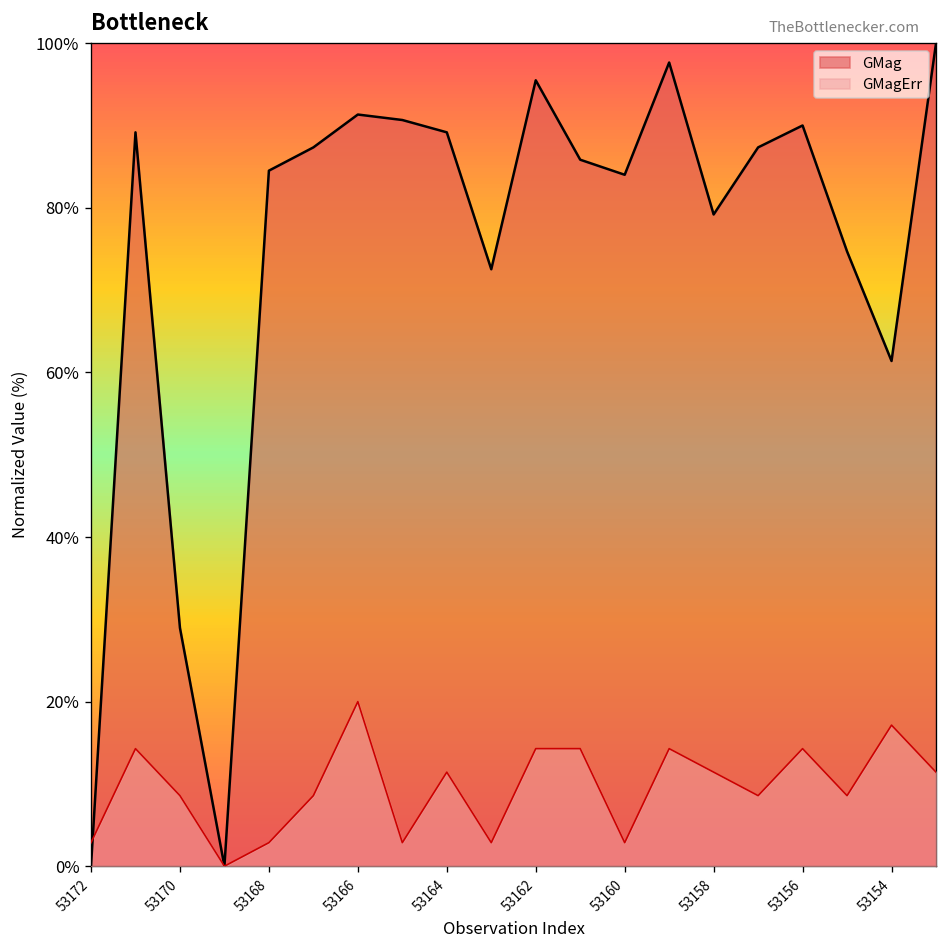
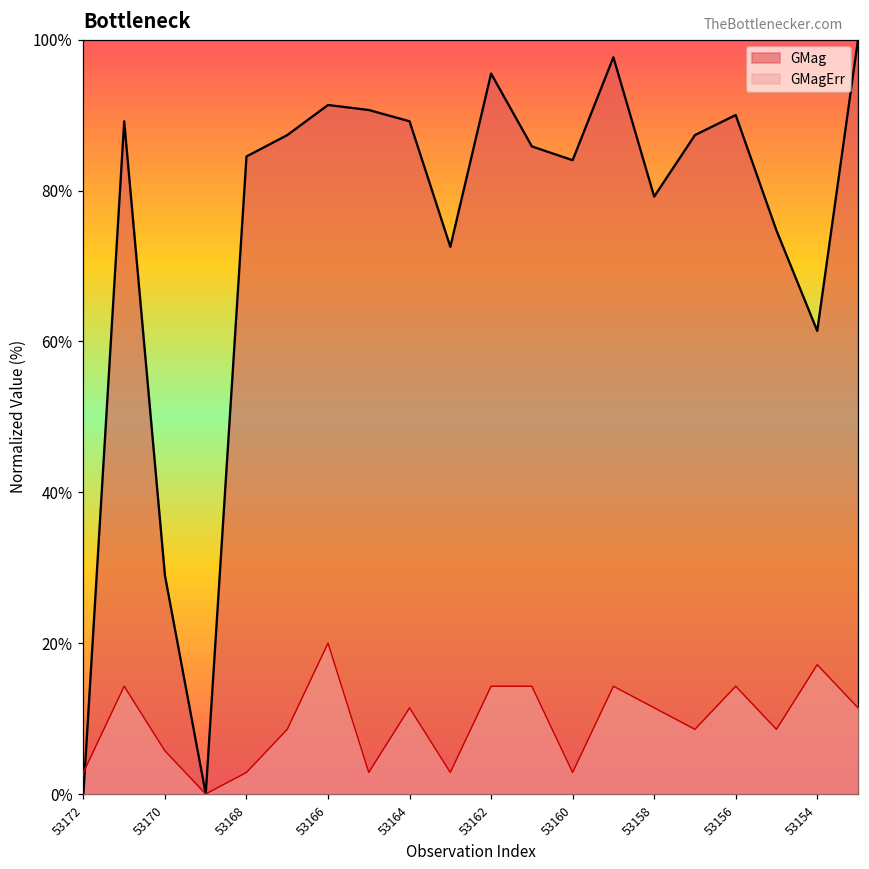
GMagErr, 53170: 9% -> 6%
